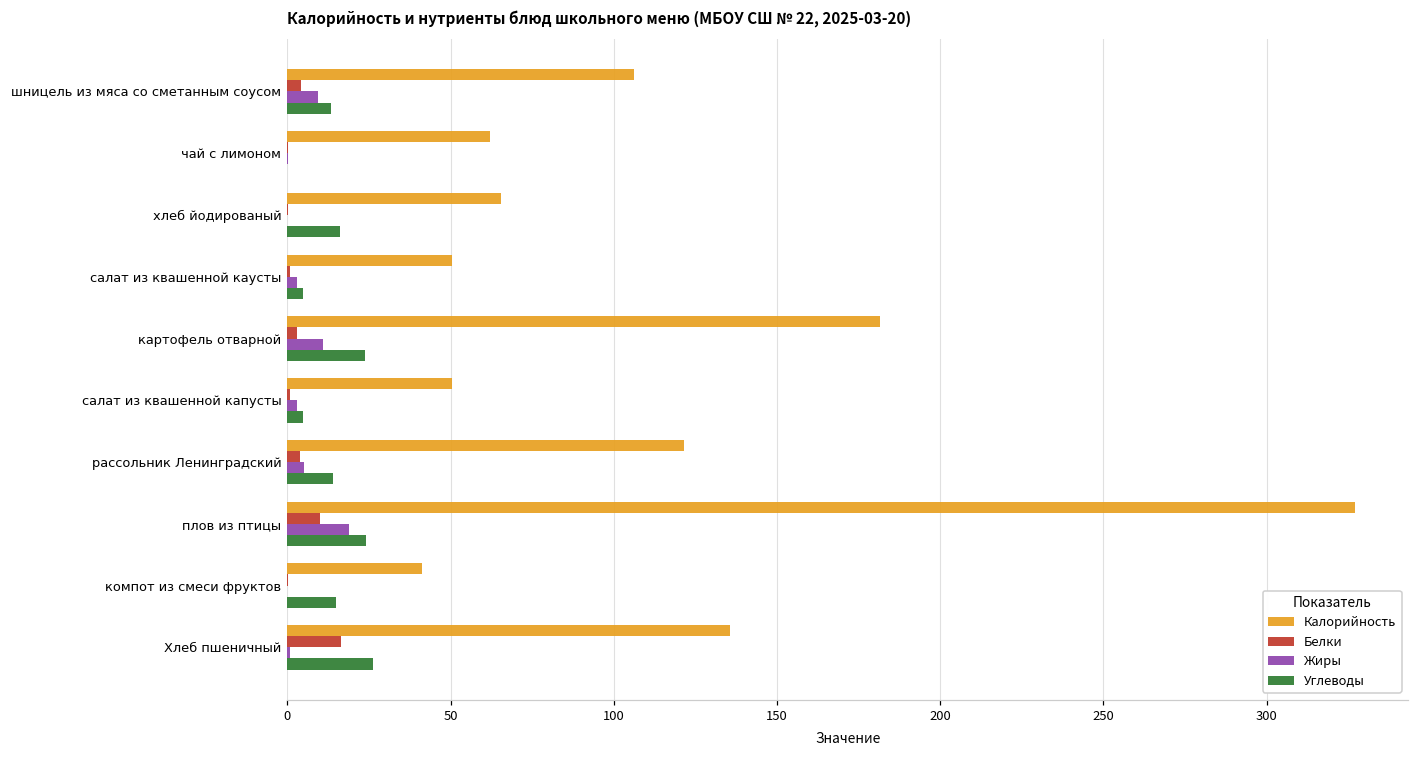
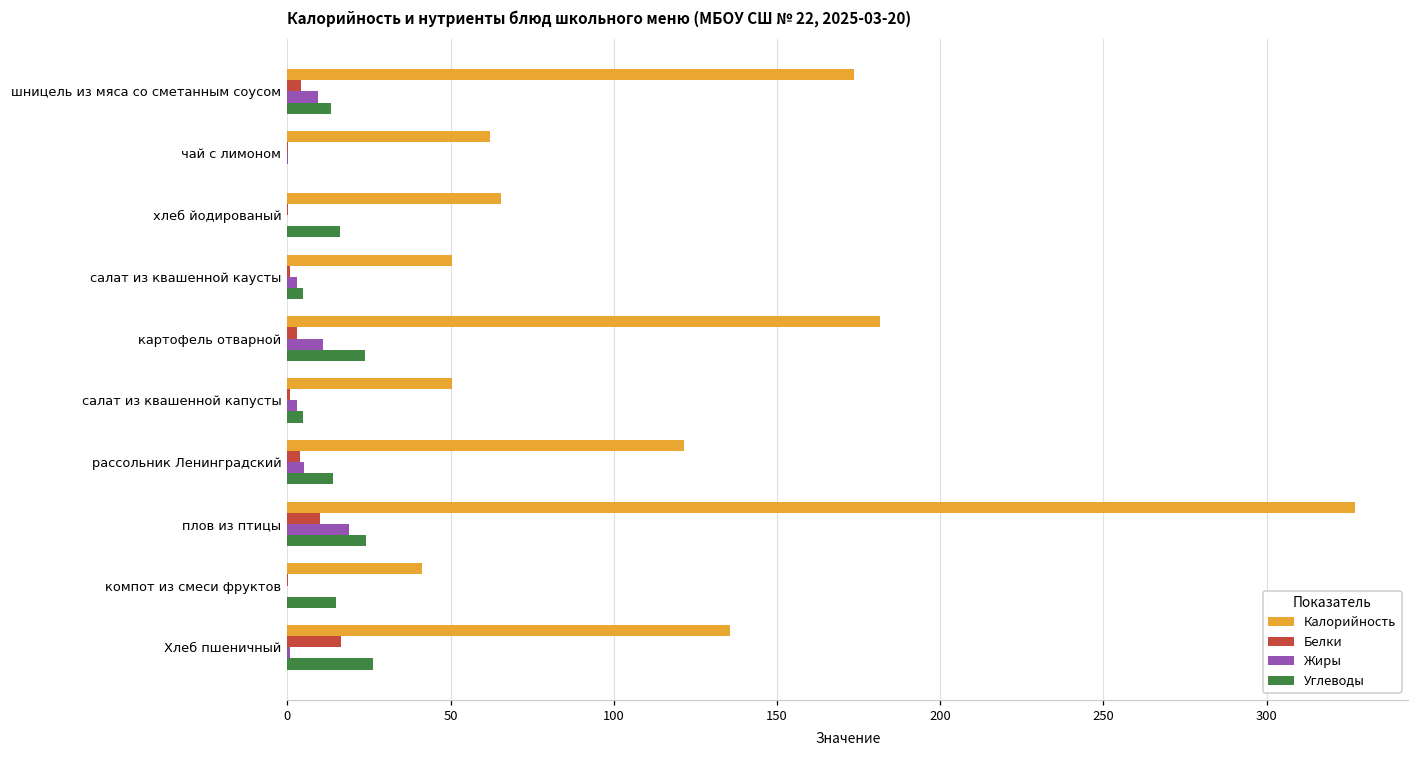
Калорийность, шницель из мяса со сметанным соусом: 106 -> 174
